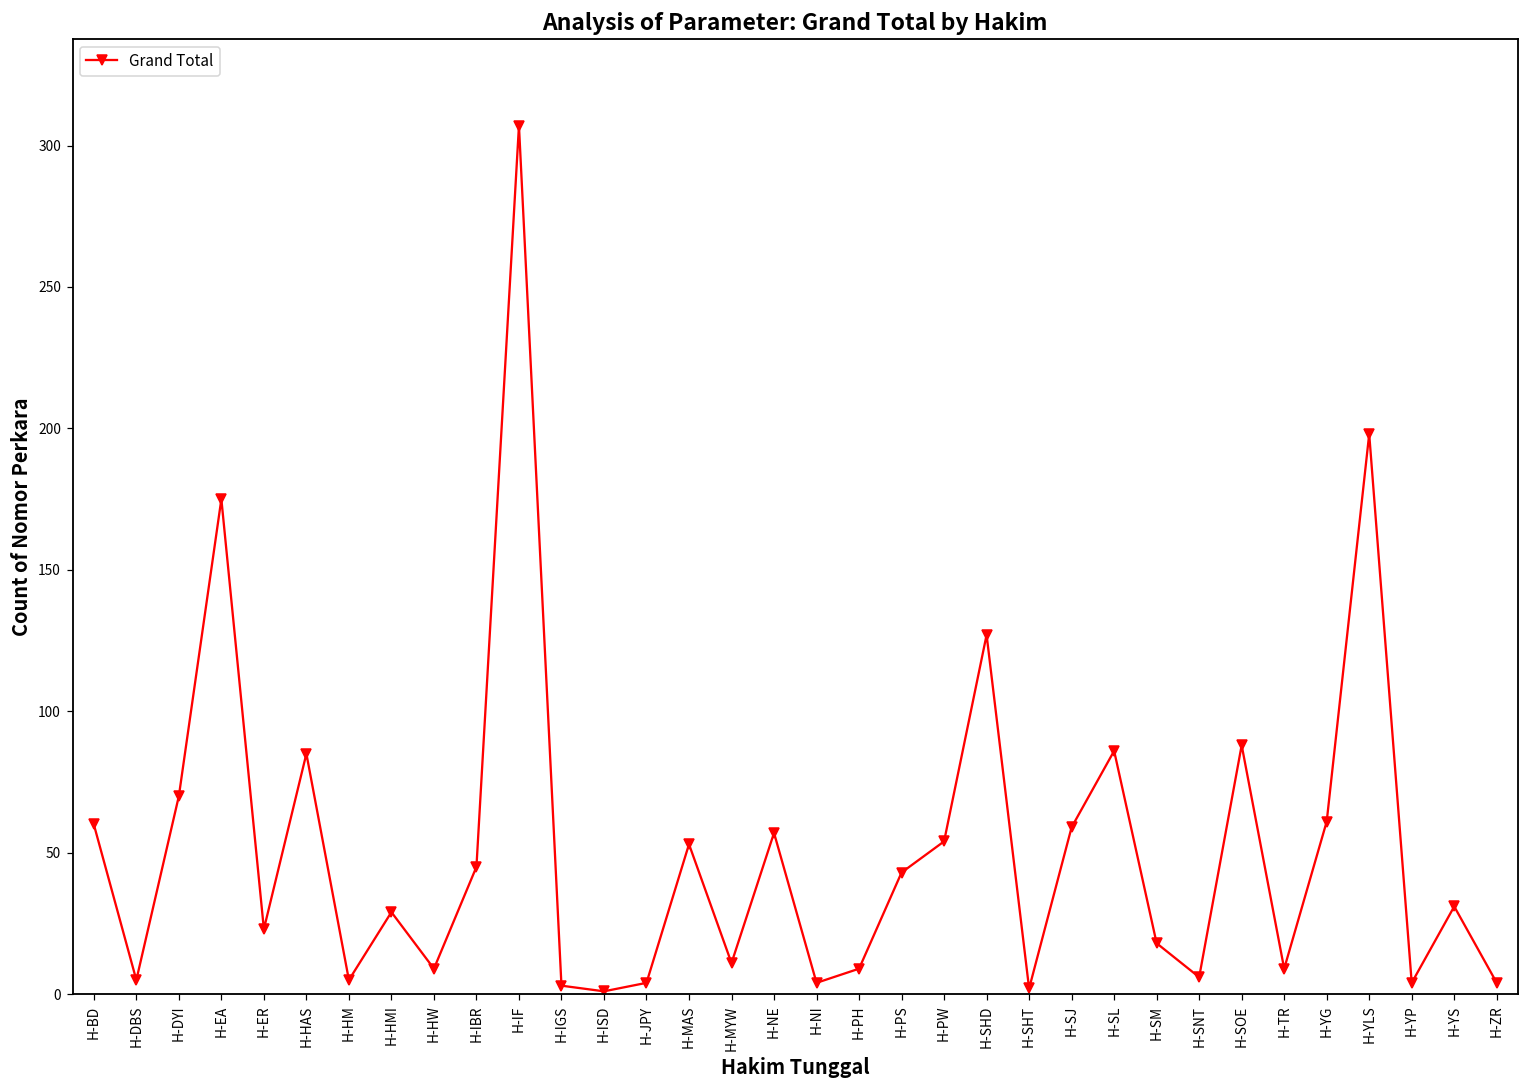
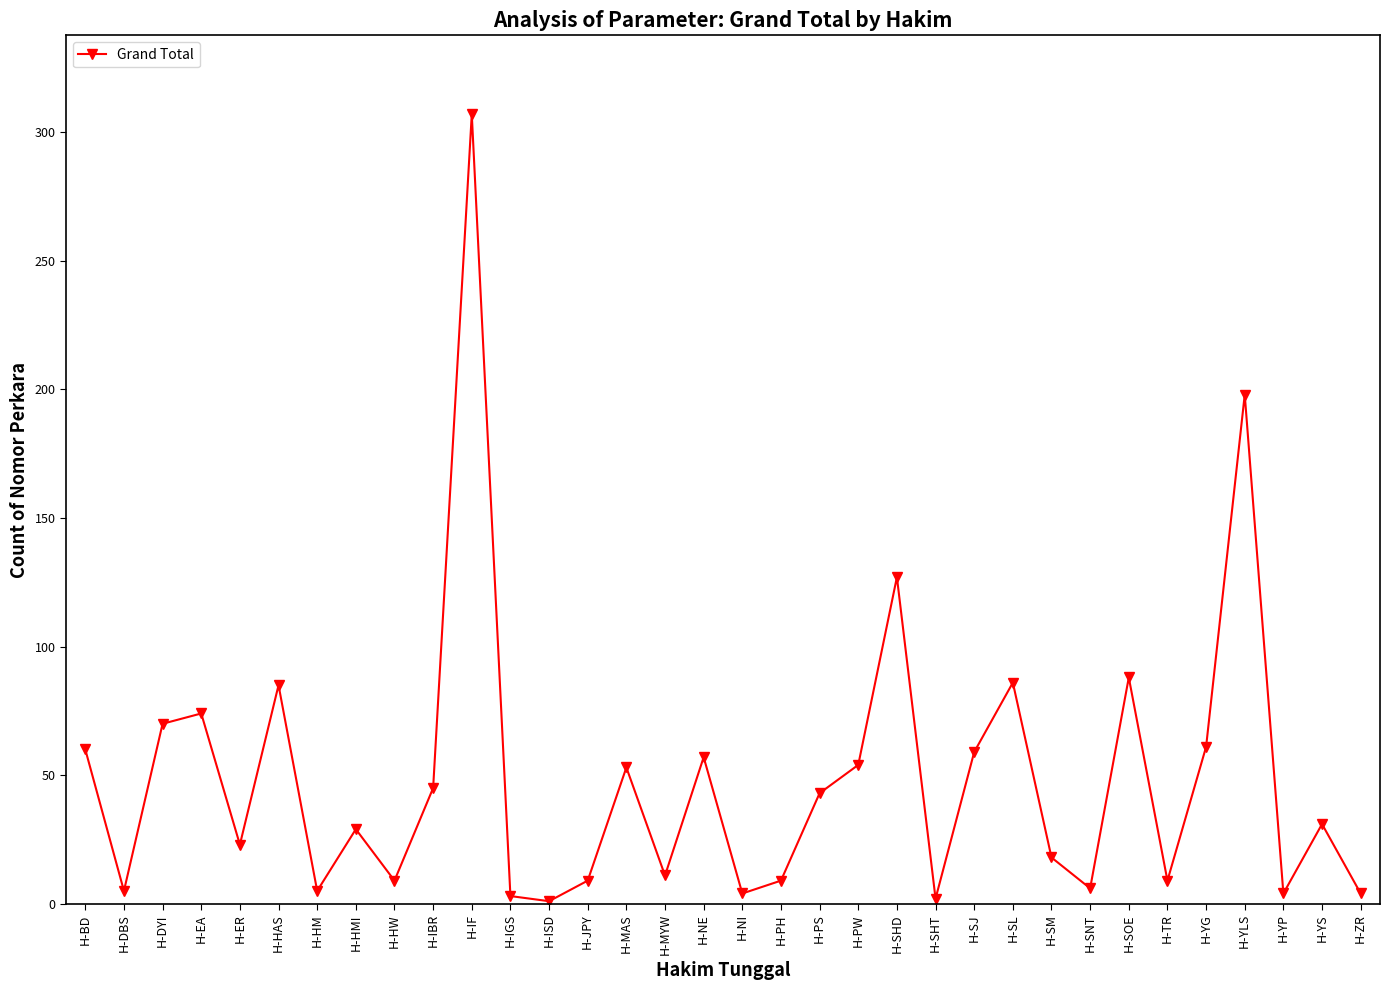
H-EA: 175 -> 74
H-JPY: 4 -> 9
